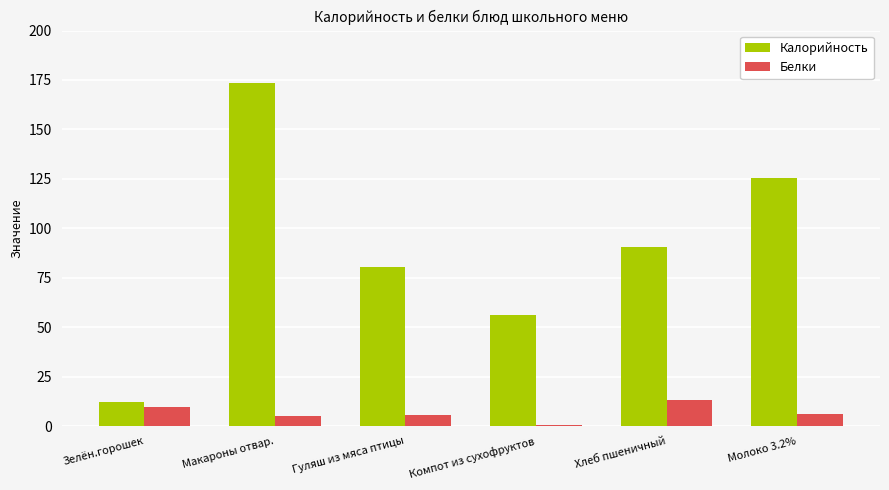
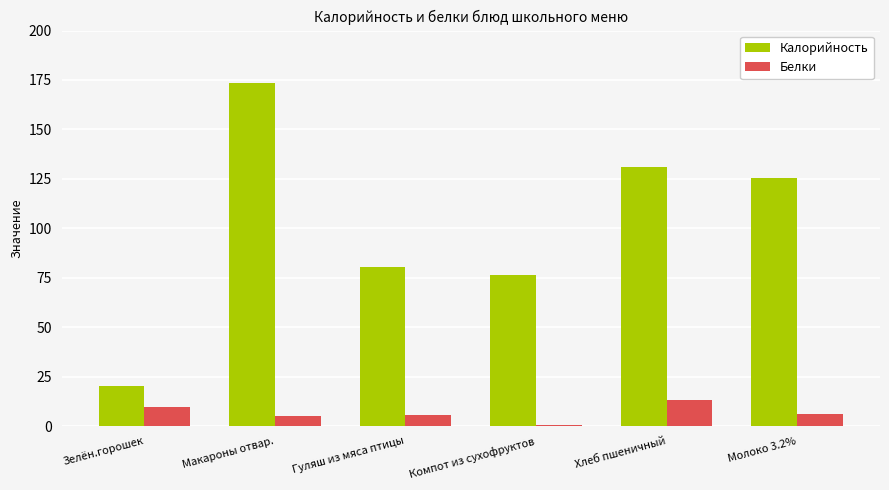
Калорийность, Зелён.горошек: 12 -> 20
Калорийность, Компот из сухофруктов: 56 -> 76
Калорийность, Хлеб пшеничный: 90 -> 131
